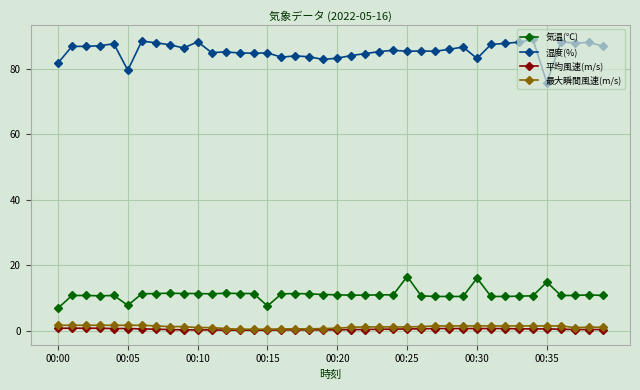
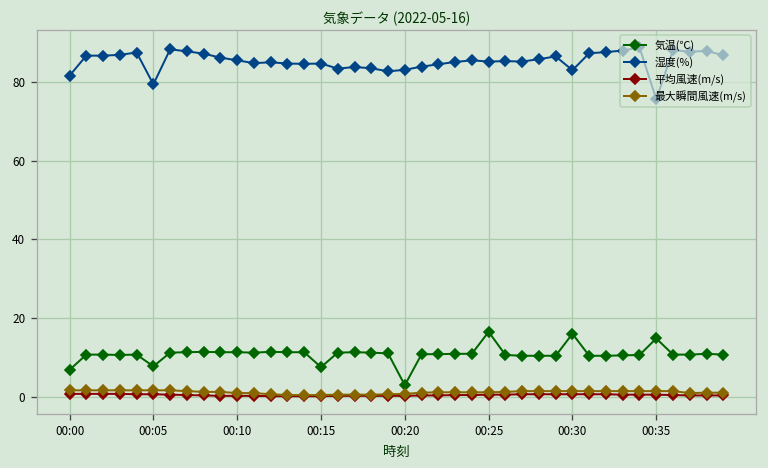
湿度(%), 00:10: 88 -> 86
気温(℃), 00:20: 11 -> 3
